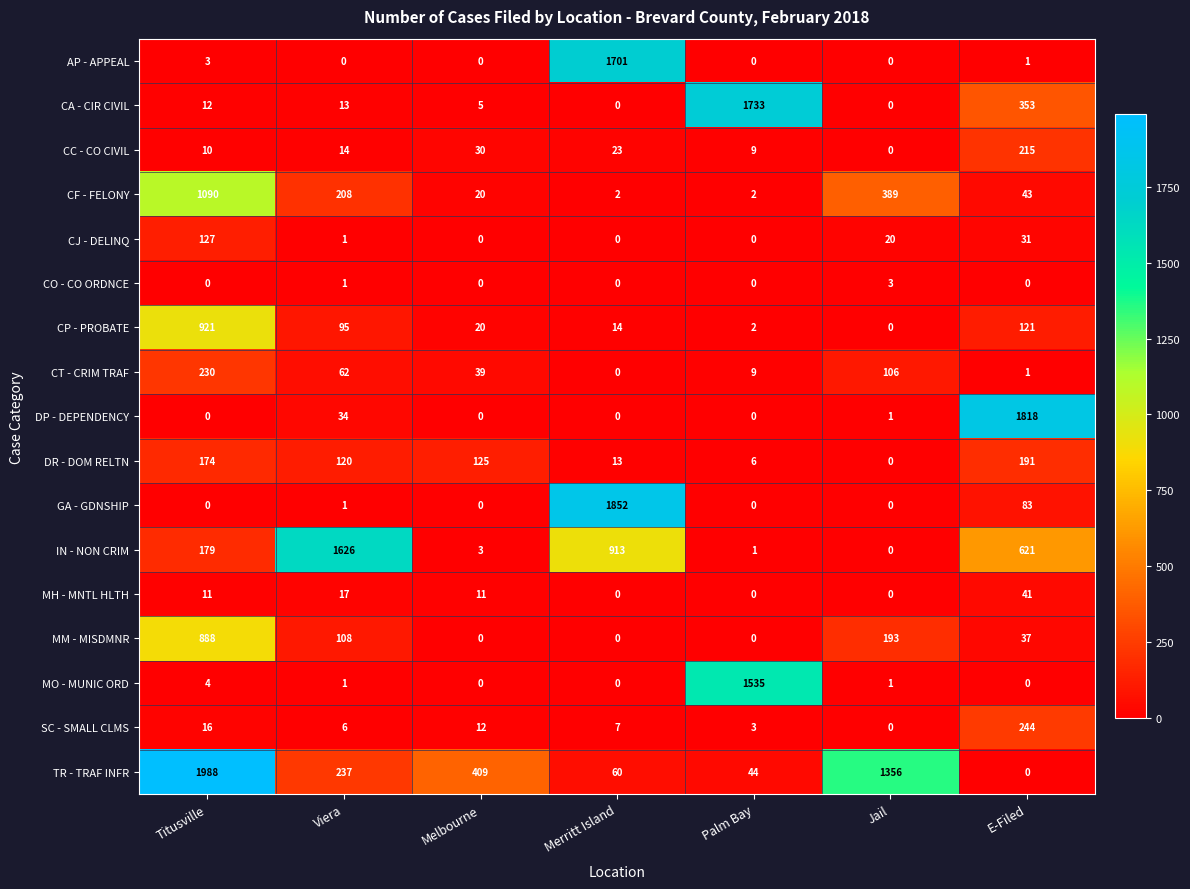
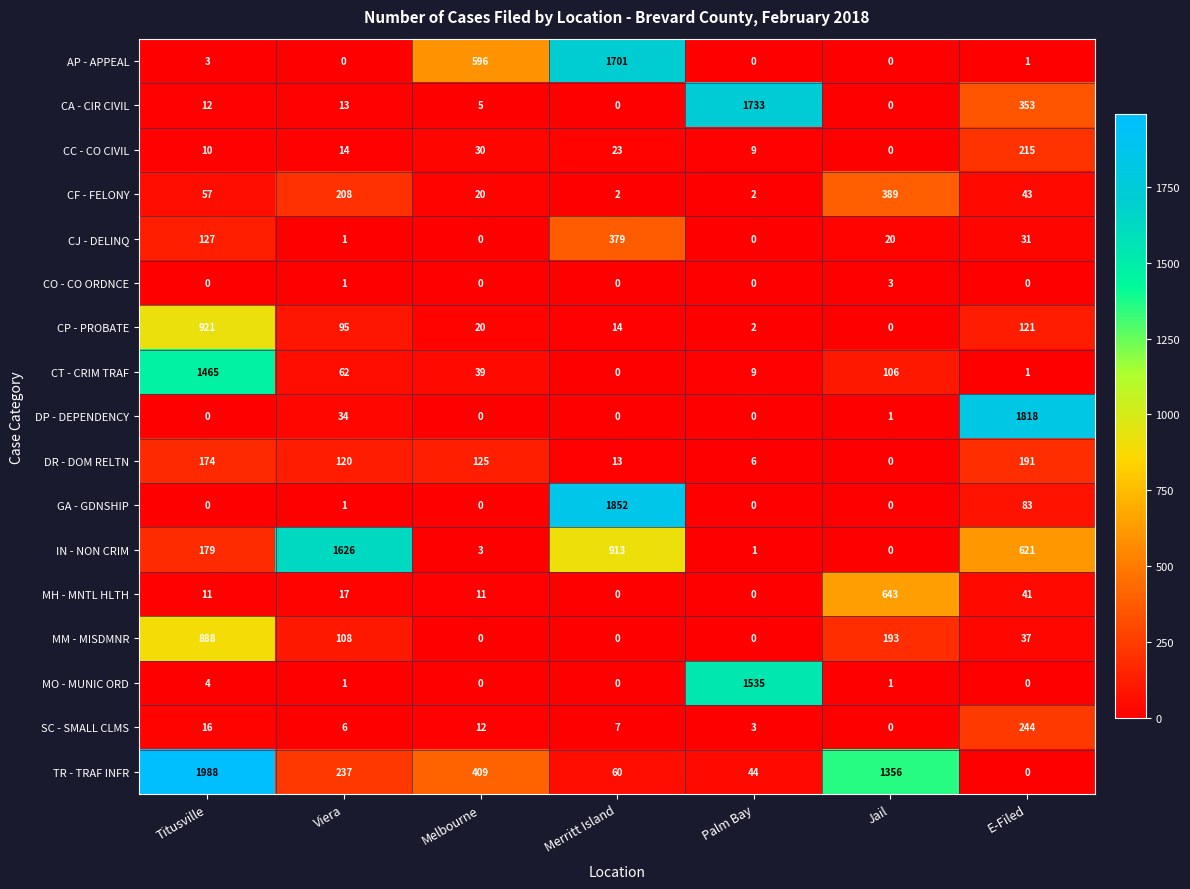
AP - APPEAL, Melbourne: 0 -> 596
CF - FELONY, Titusville: 1090 -> 57
CJ - DELINQ, Merritt Island: 0 -> 379
CT - CRIM TRAF, Titusville: 230 -> 1465
MH - MNTL HLTH, Jail: 0 -> 643
